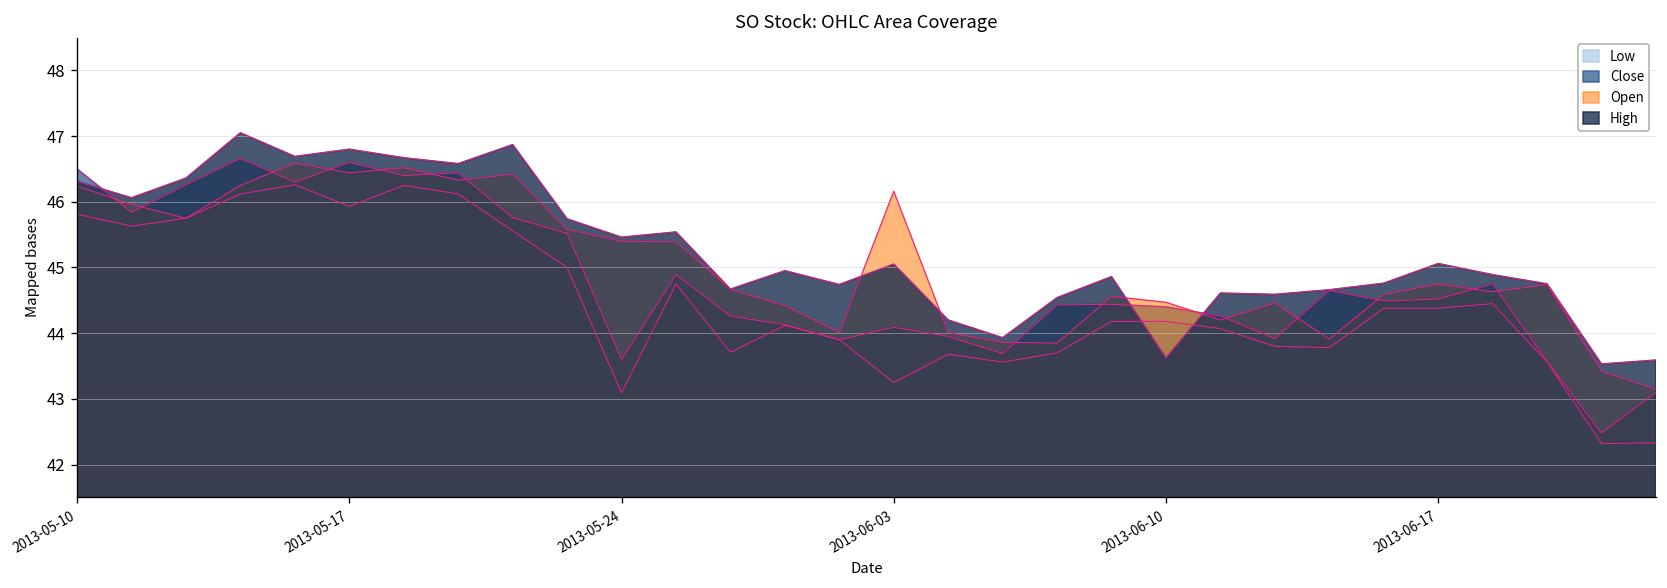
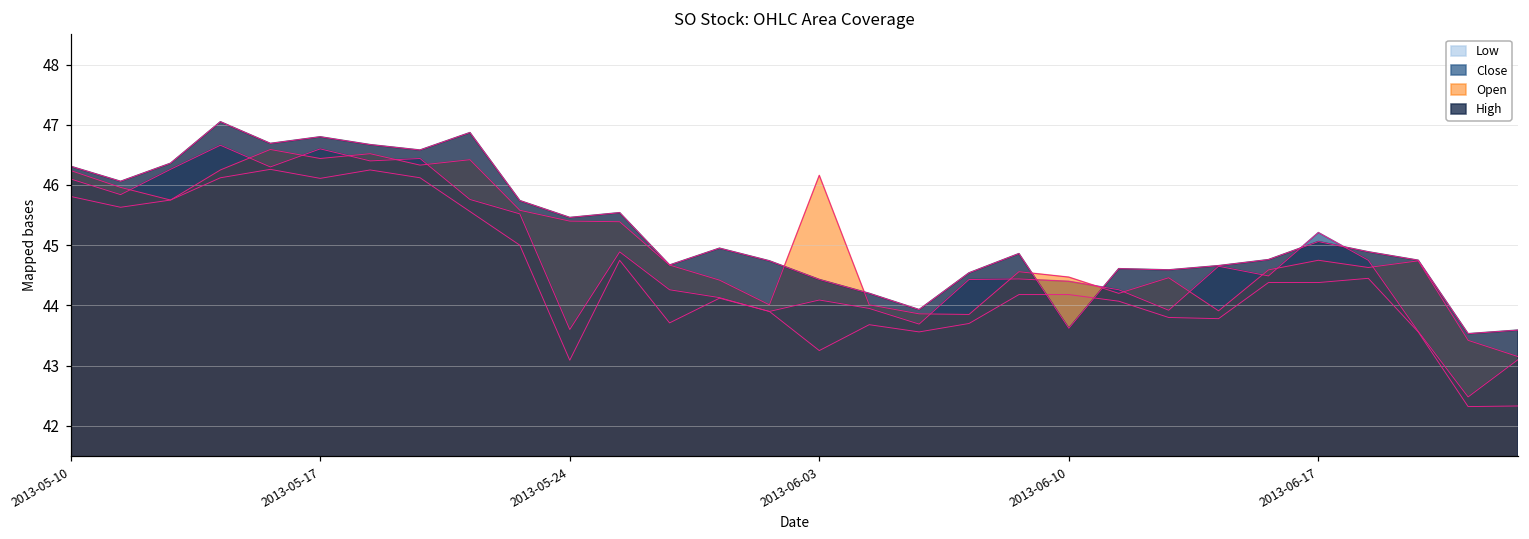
Close, 2013-05-10: 46.5 -> 46.1
Low, 2013-05-17: 45.9 -> 46.1
High, 2013-06-03: 45.1 -> 44.4
Close, 2013-06-17: 44.5 -> 45.2
